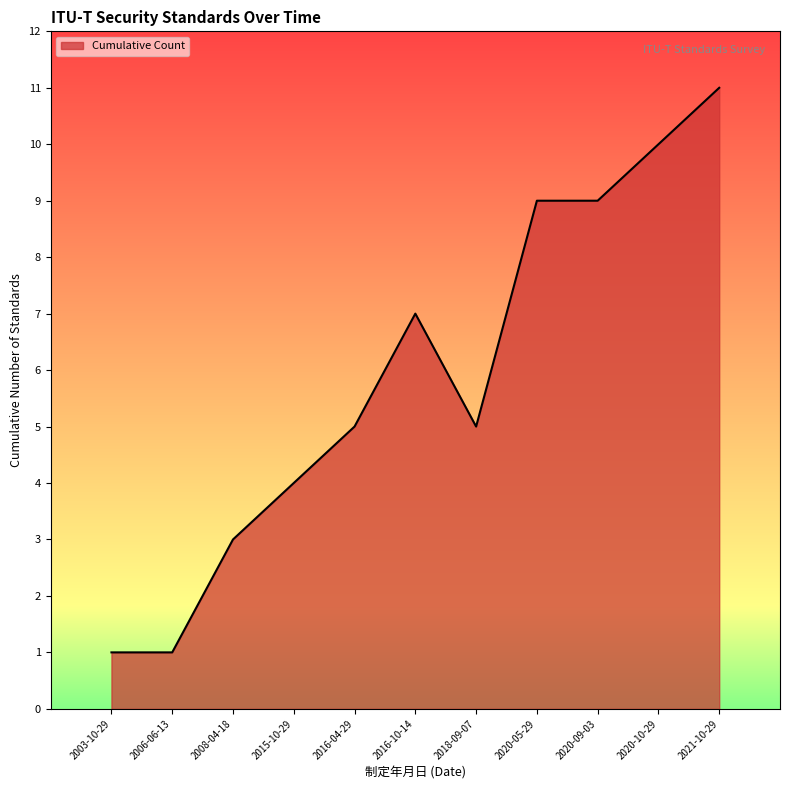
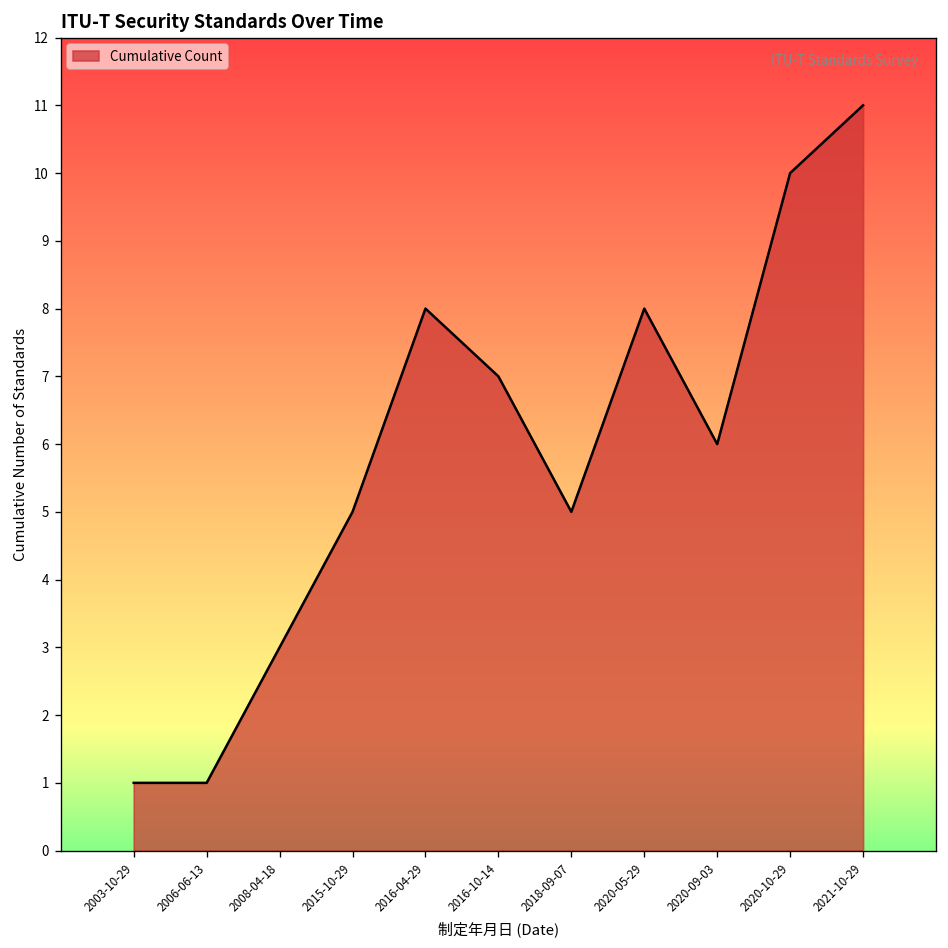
2015-10-29: 4 -> 5
2016-04-29: 5 -> 8
2020-05-29: 9 -> 8
2020-09-03: 9 -> 6
